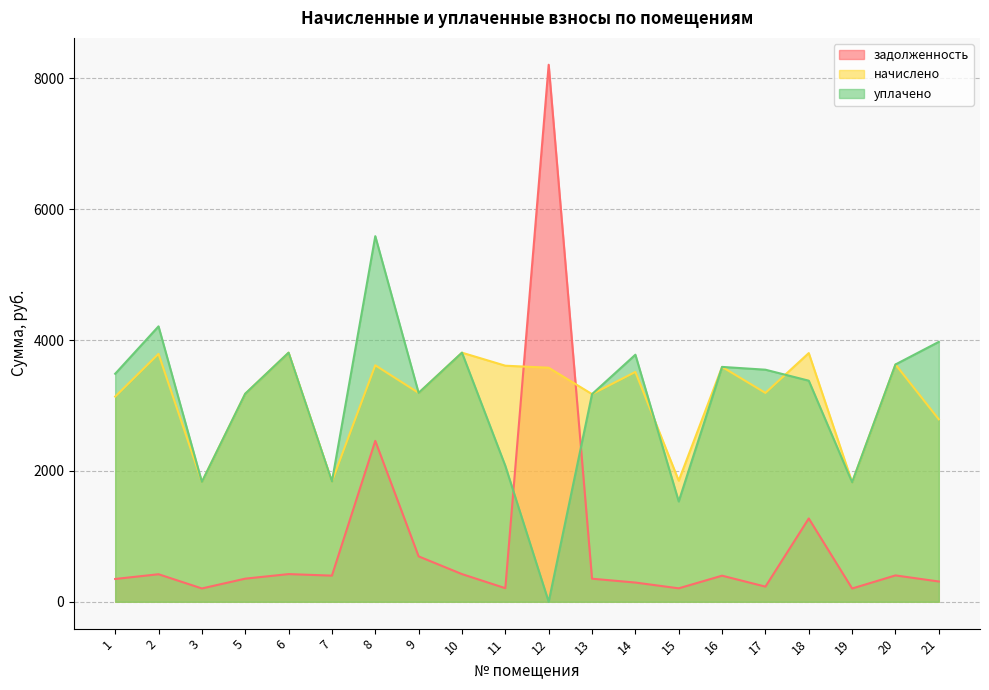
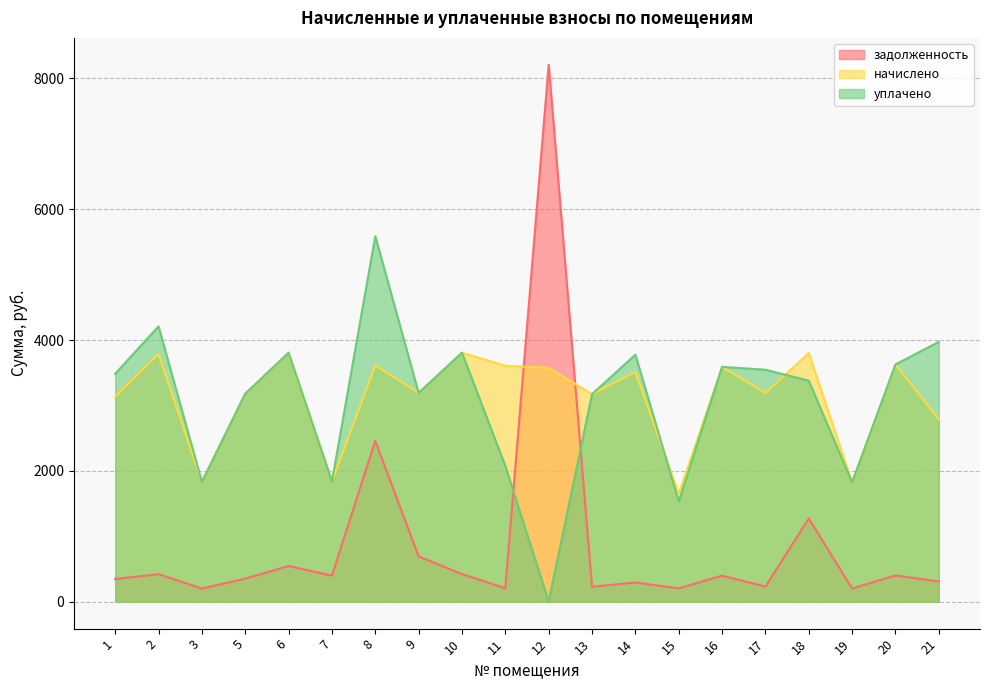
задолженность, 6: 400 -> 500
задолженность, 13: 400 -> 200
начислено, 15: 1900 -> 1700
